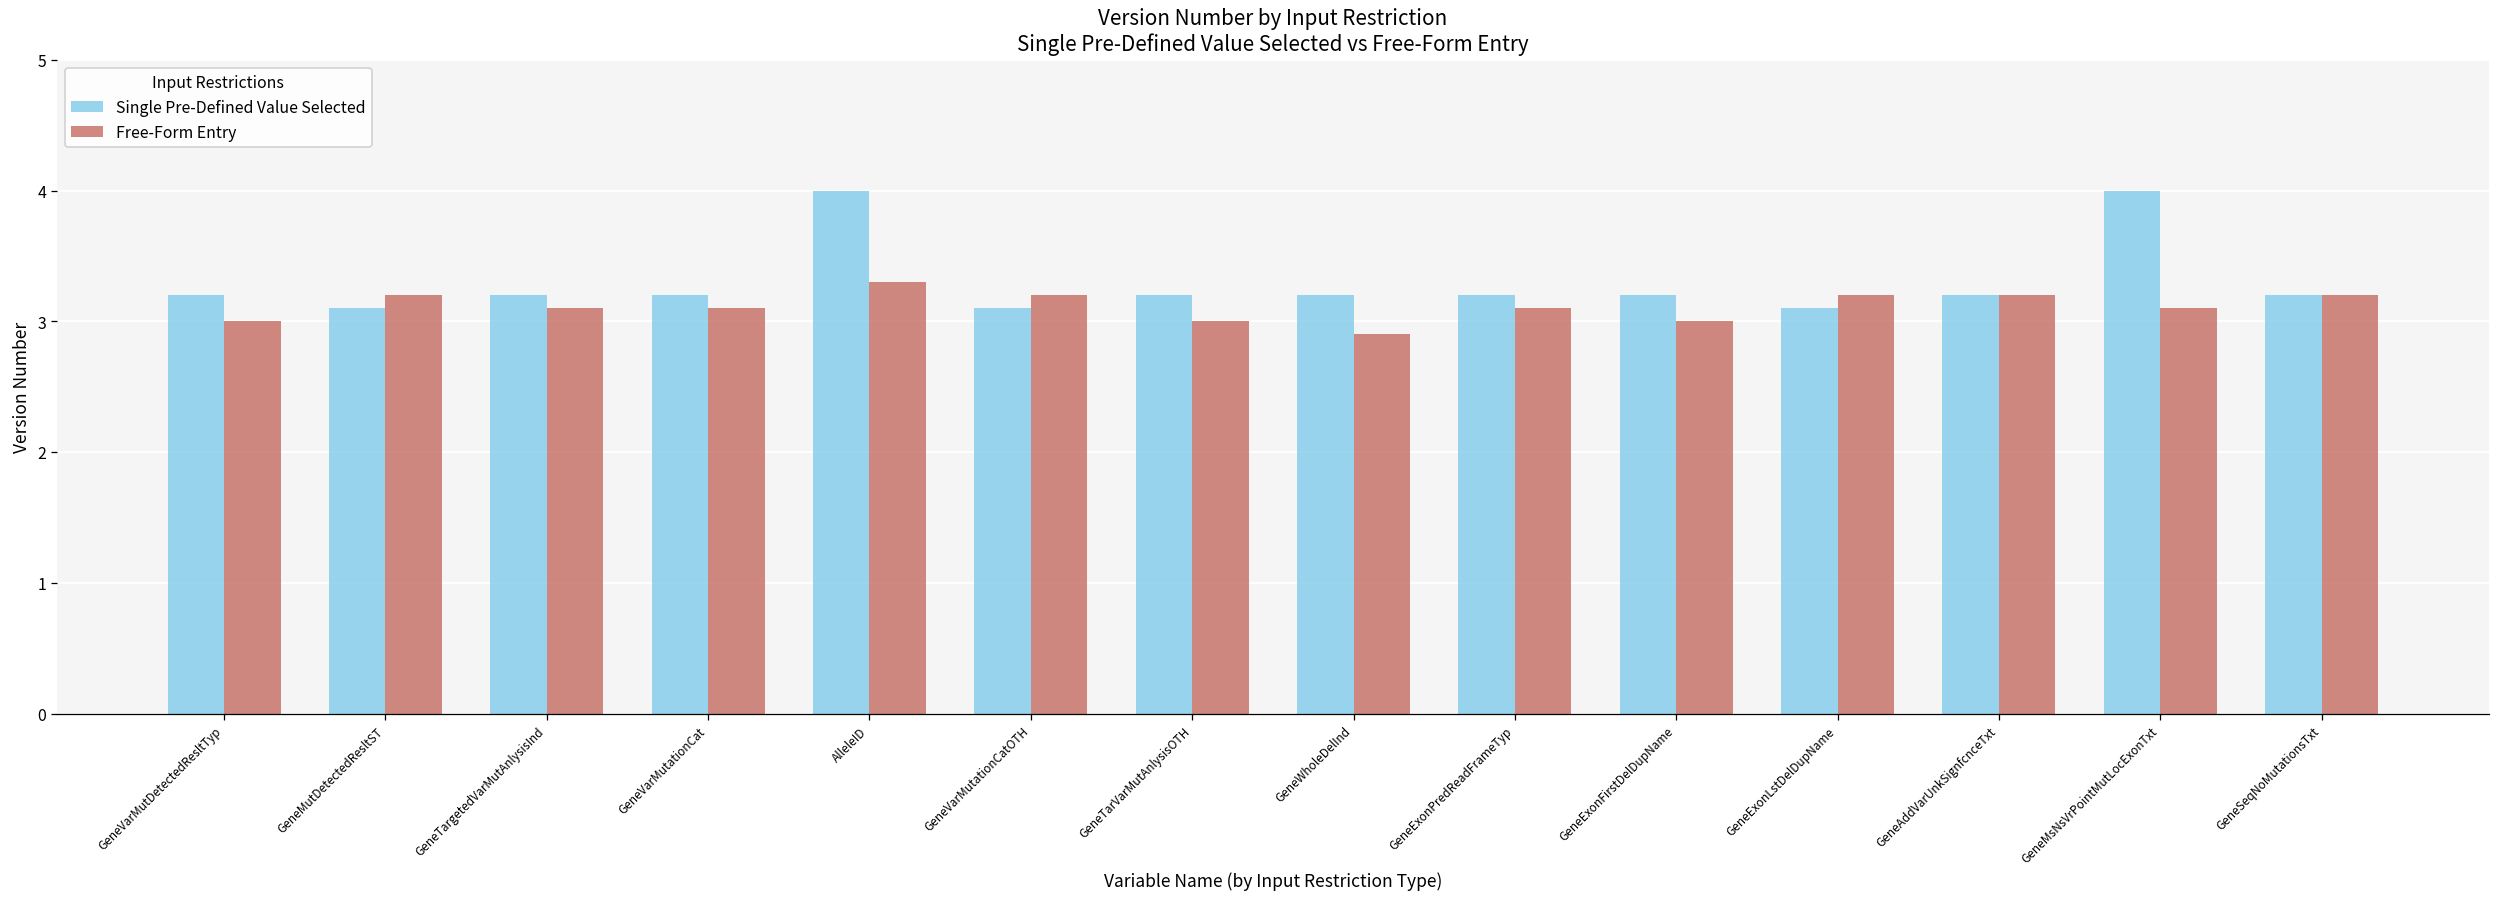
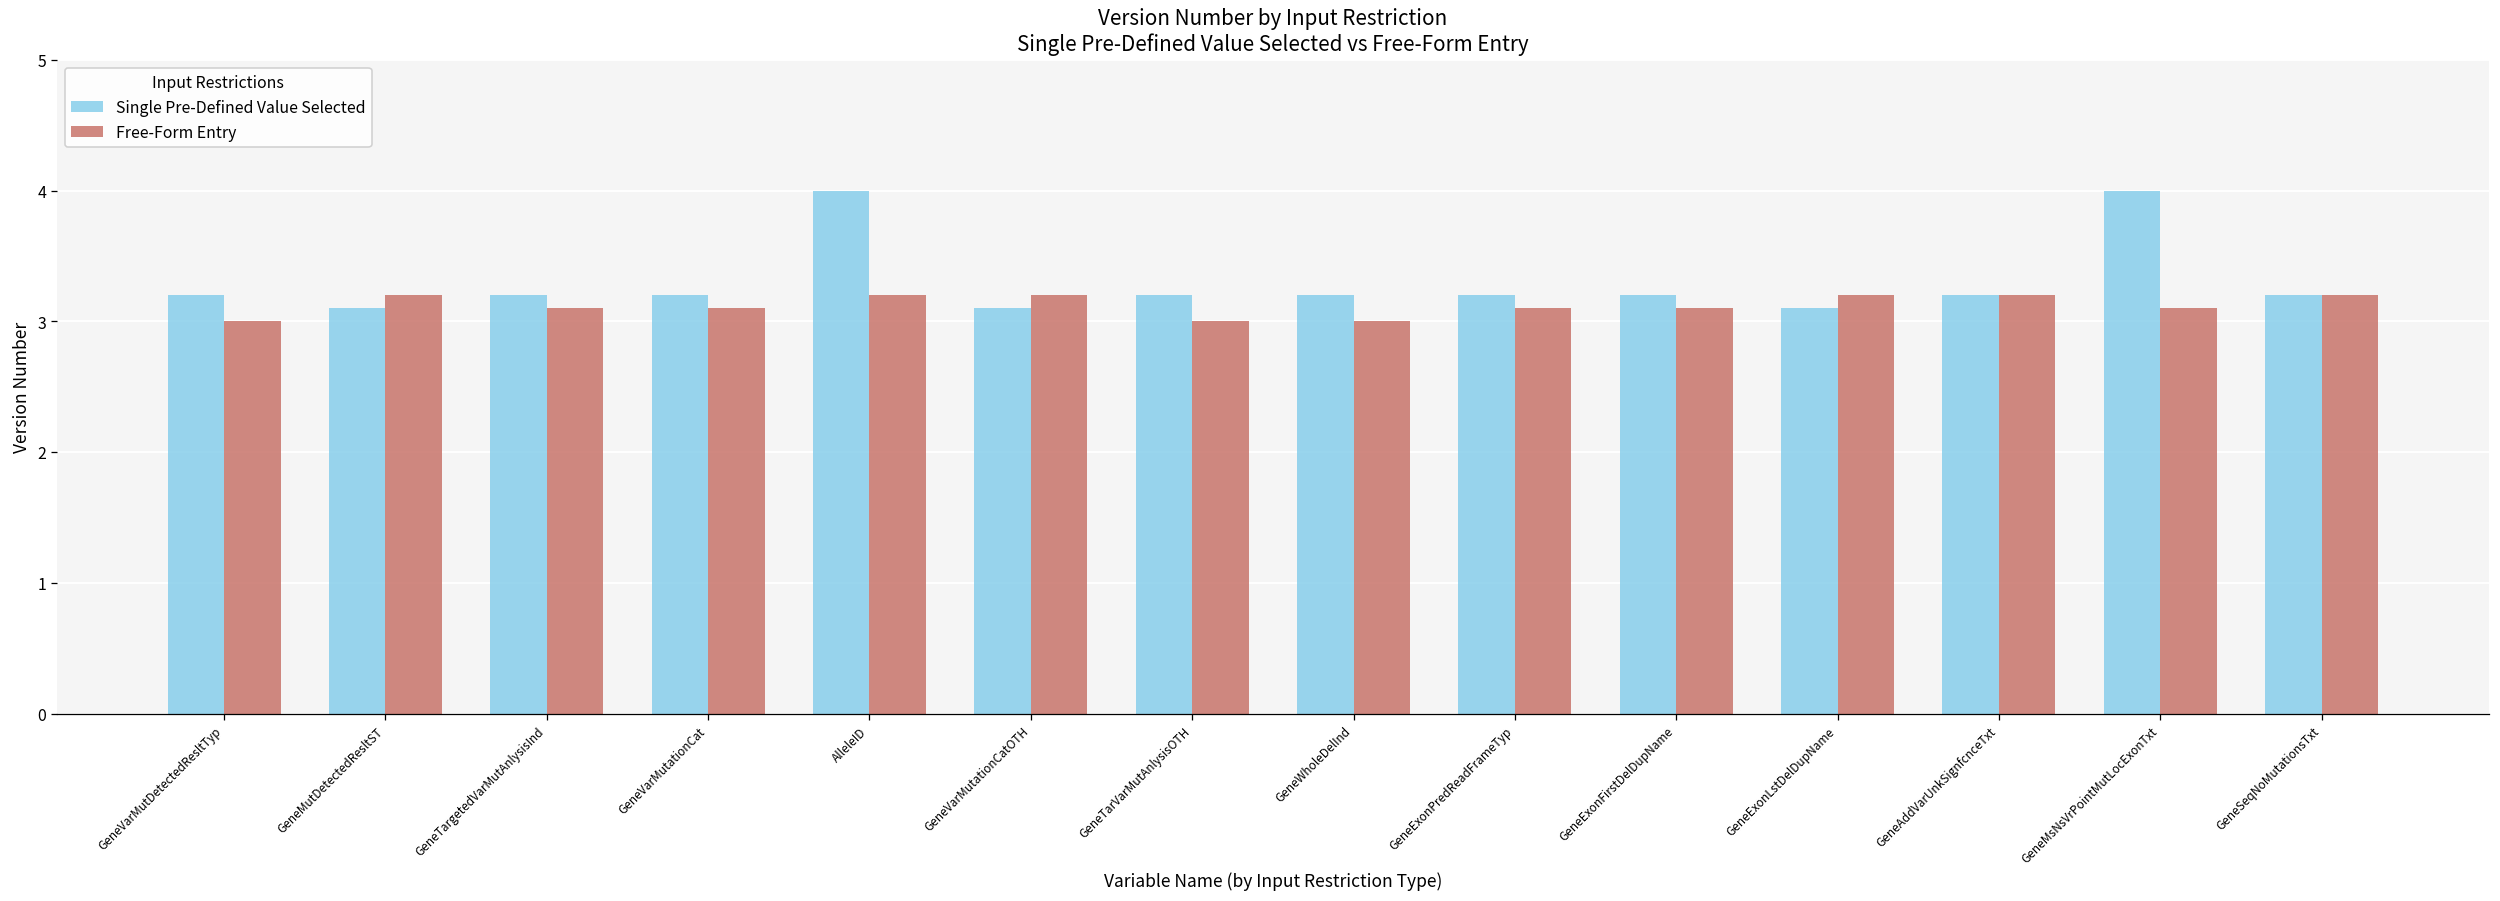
Free-Form Entry, AlleleID: 3.3 -> 3.2
Free-Form Entry, GeneWholeDelInd: 2.9 -> 3.0
Free-Form Entry, GeneExonFirstDelDupName: 3.0 -> 3.1
